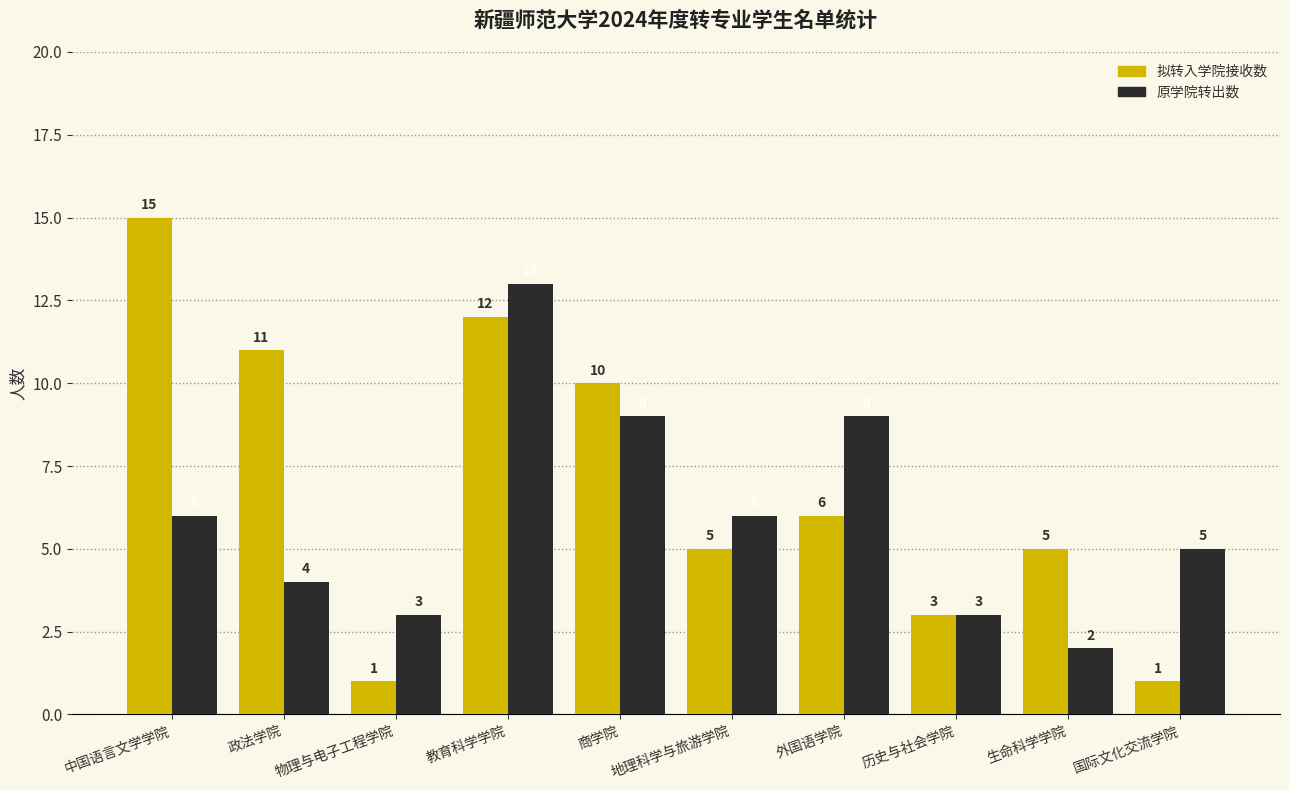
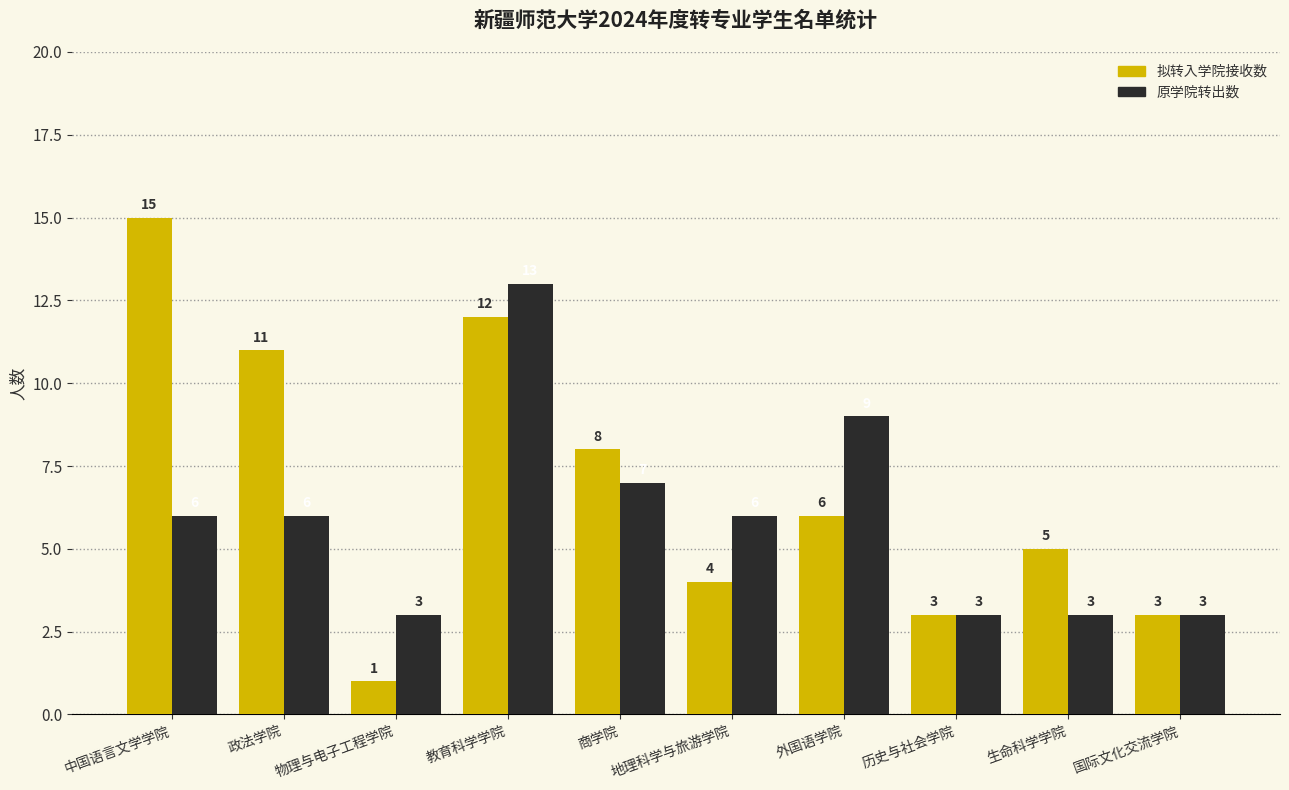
原学院转出数, 政法学院: 4 -> 6
拟转入学院接收数, 商学院: 10 -> 8
原学院转出数, 商学院: 9 -> 7
拟转入学院接收数, 地理科学与旅游学院: 5 -> 4
原学院转出数, 生命科学学院: 2 -> 3
拟转入学院接收数, 国际文化交流学院: 1 -> 3
原学院转出数, 国际文化交流学院: 5 -> 3
